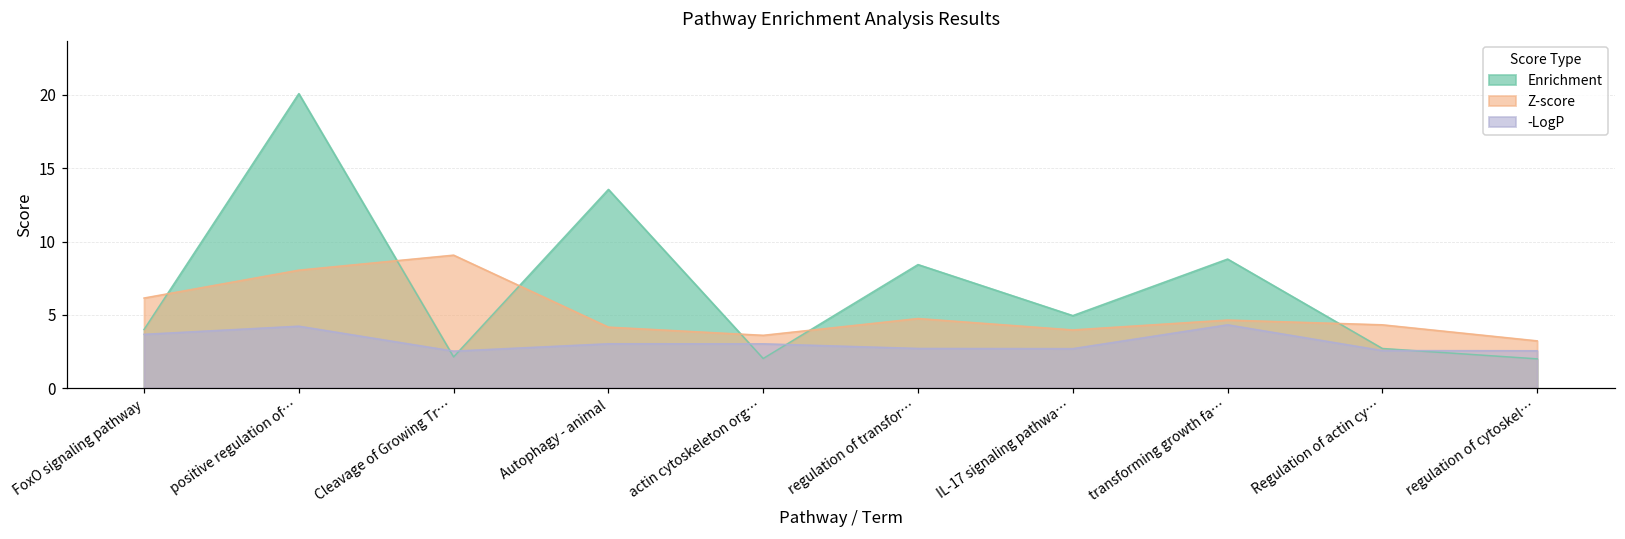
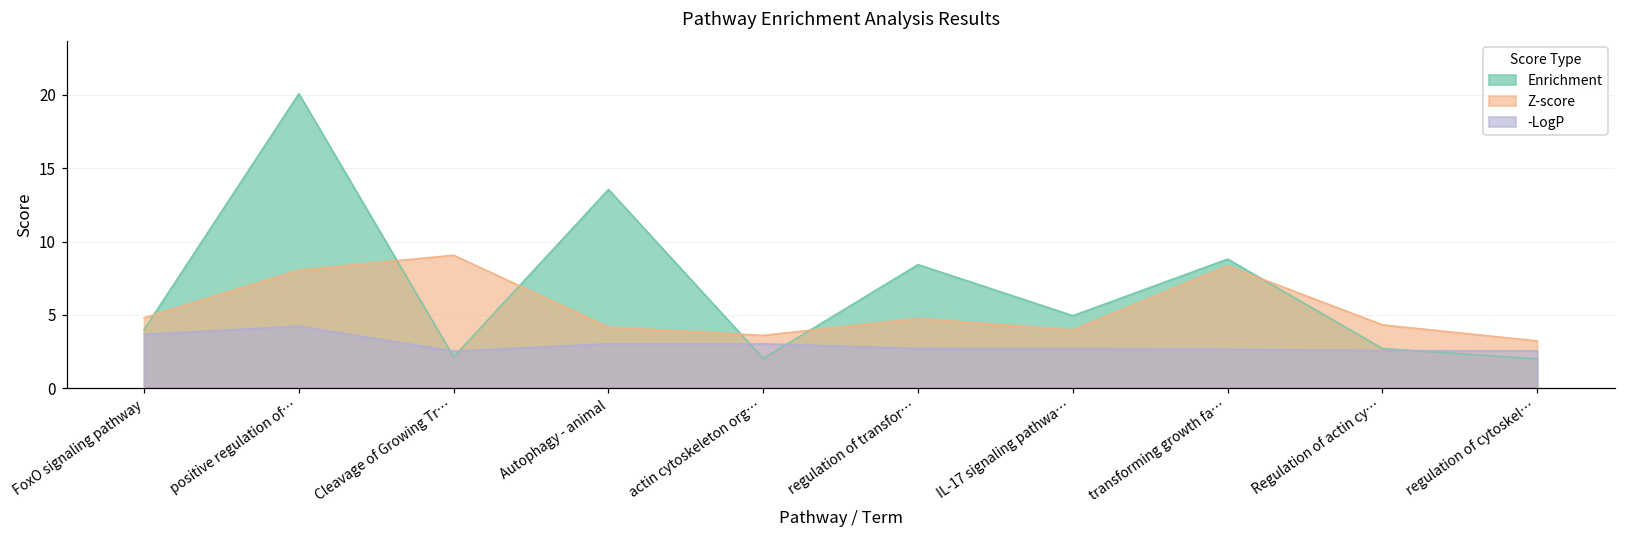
Z-score, FoxO signaling pathway: 6.1 -> 4.8
Z-score, transforming growth fa…: 4.6 -> 8.3
-LogP, transforming growth fa…: 4.3 -> 2.7
